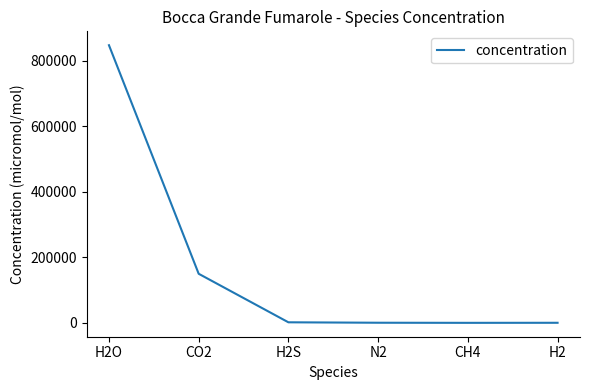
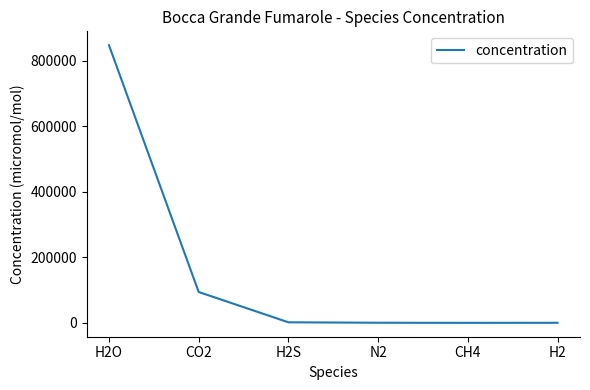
CO2: 150000 -> 90000
